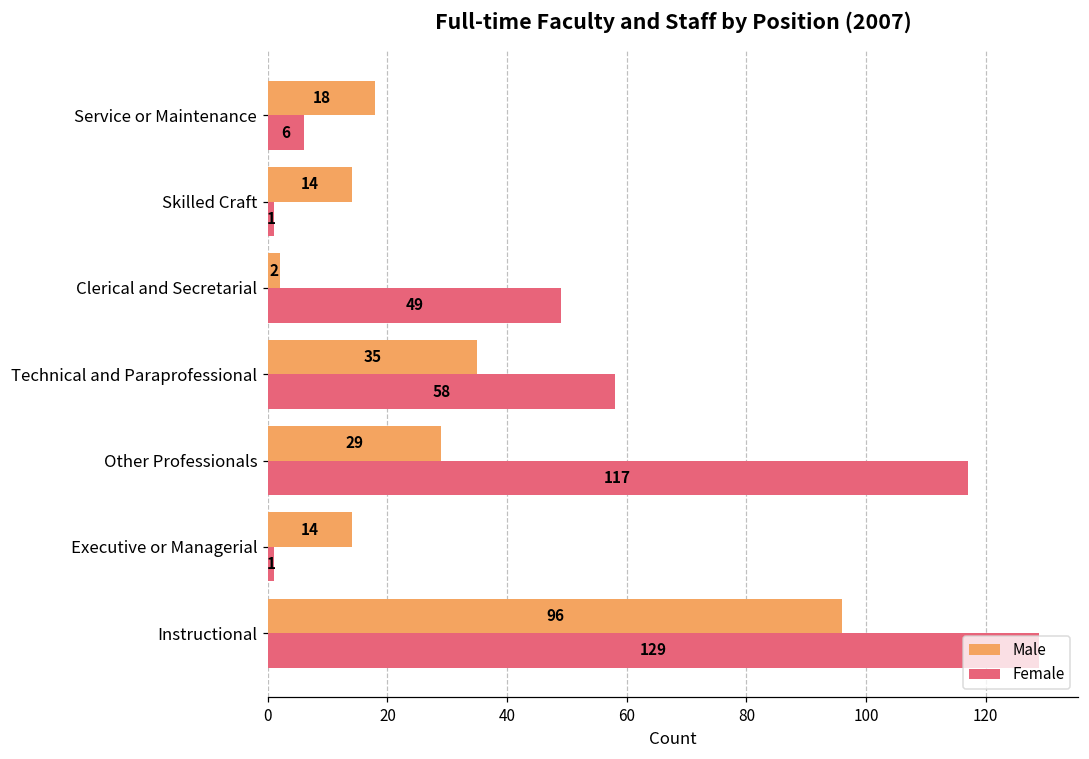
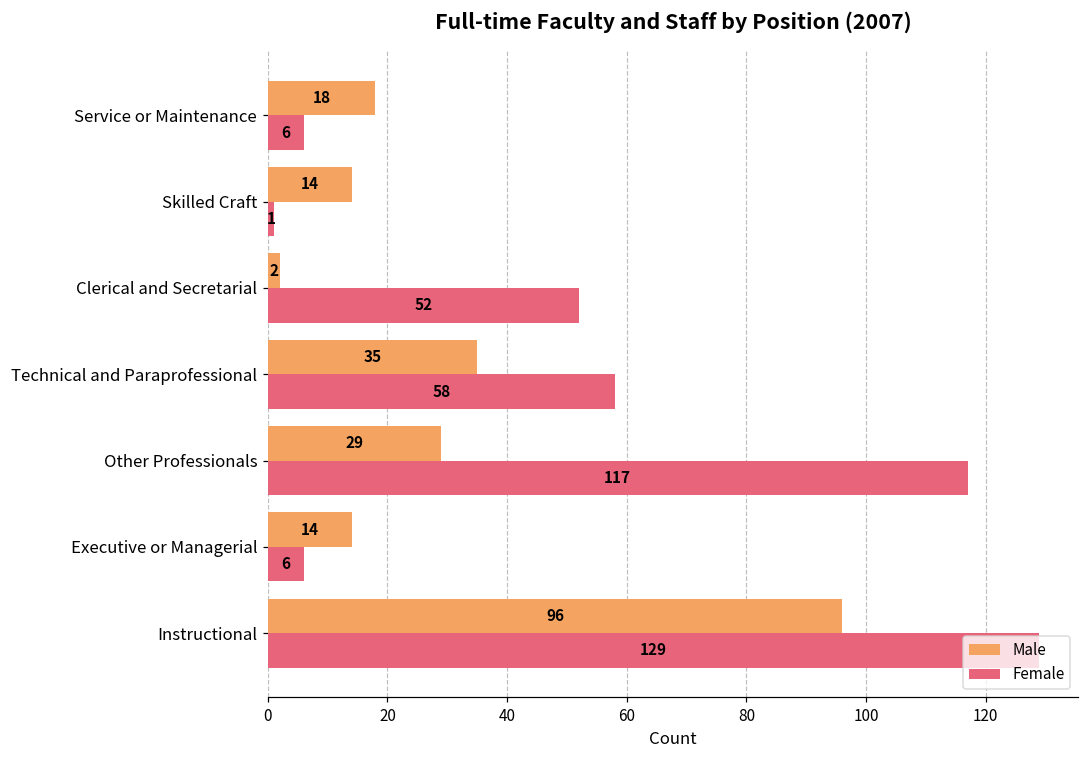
Female, Clerical and Secretarial: 49 -> 52
Female, Executive or Managerial: 1 -> 6
